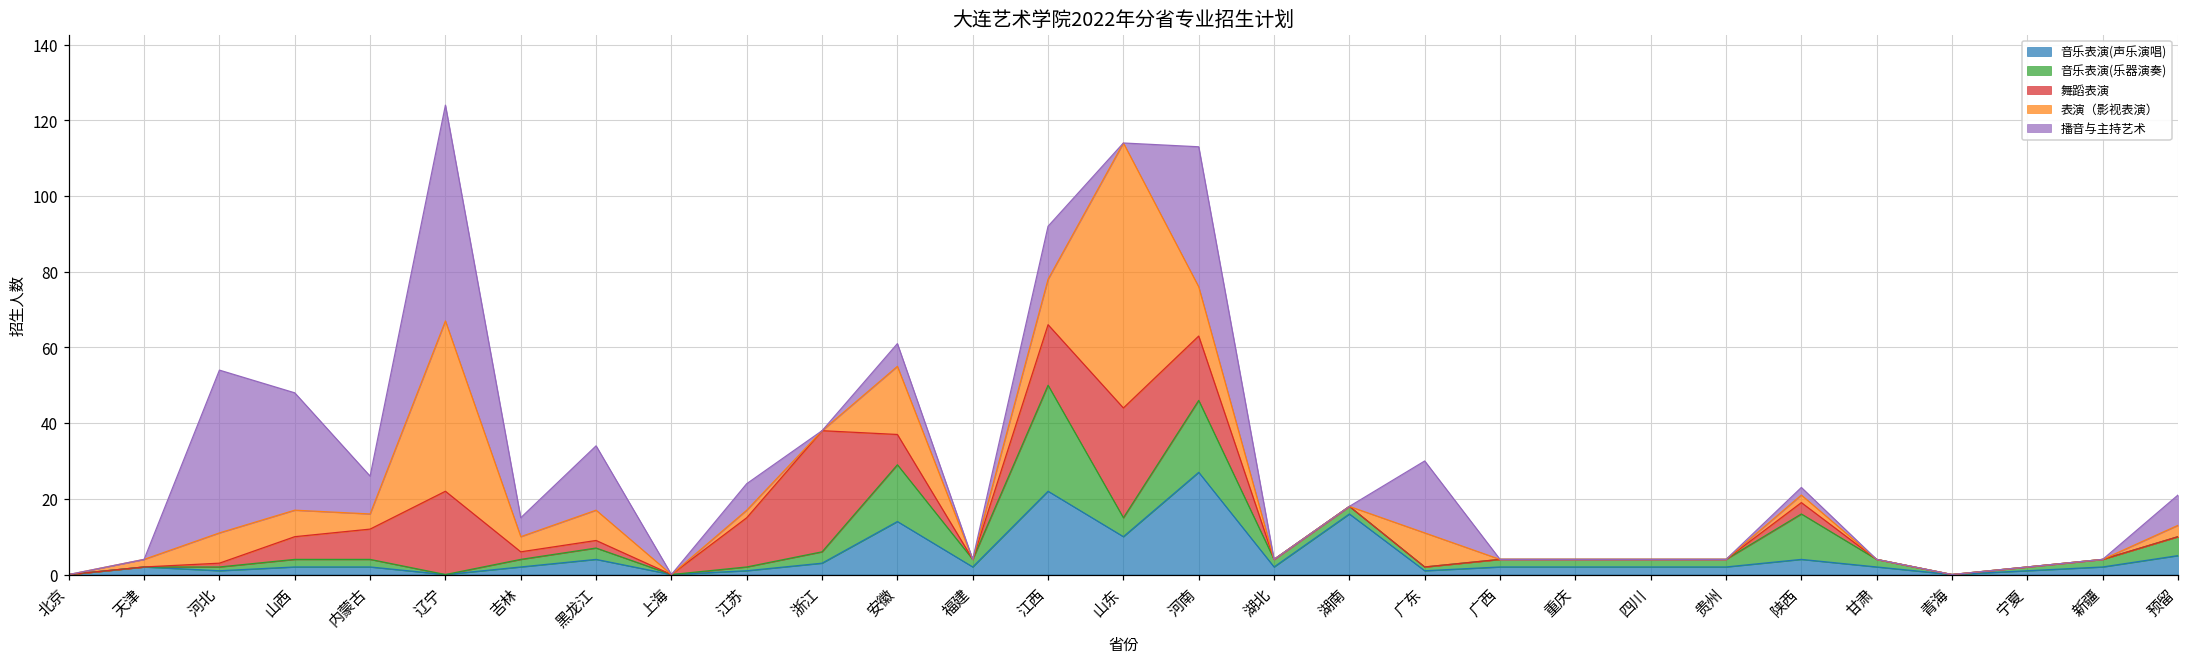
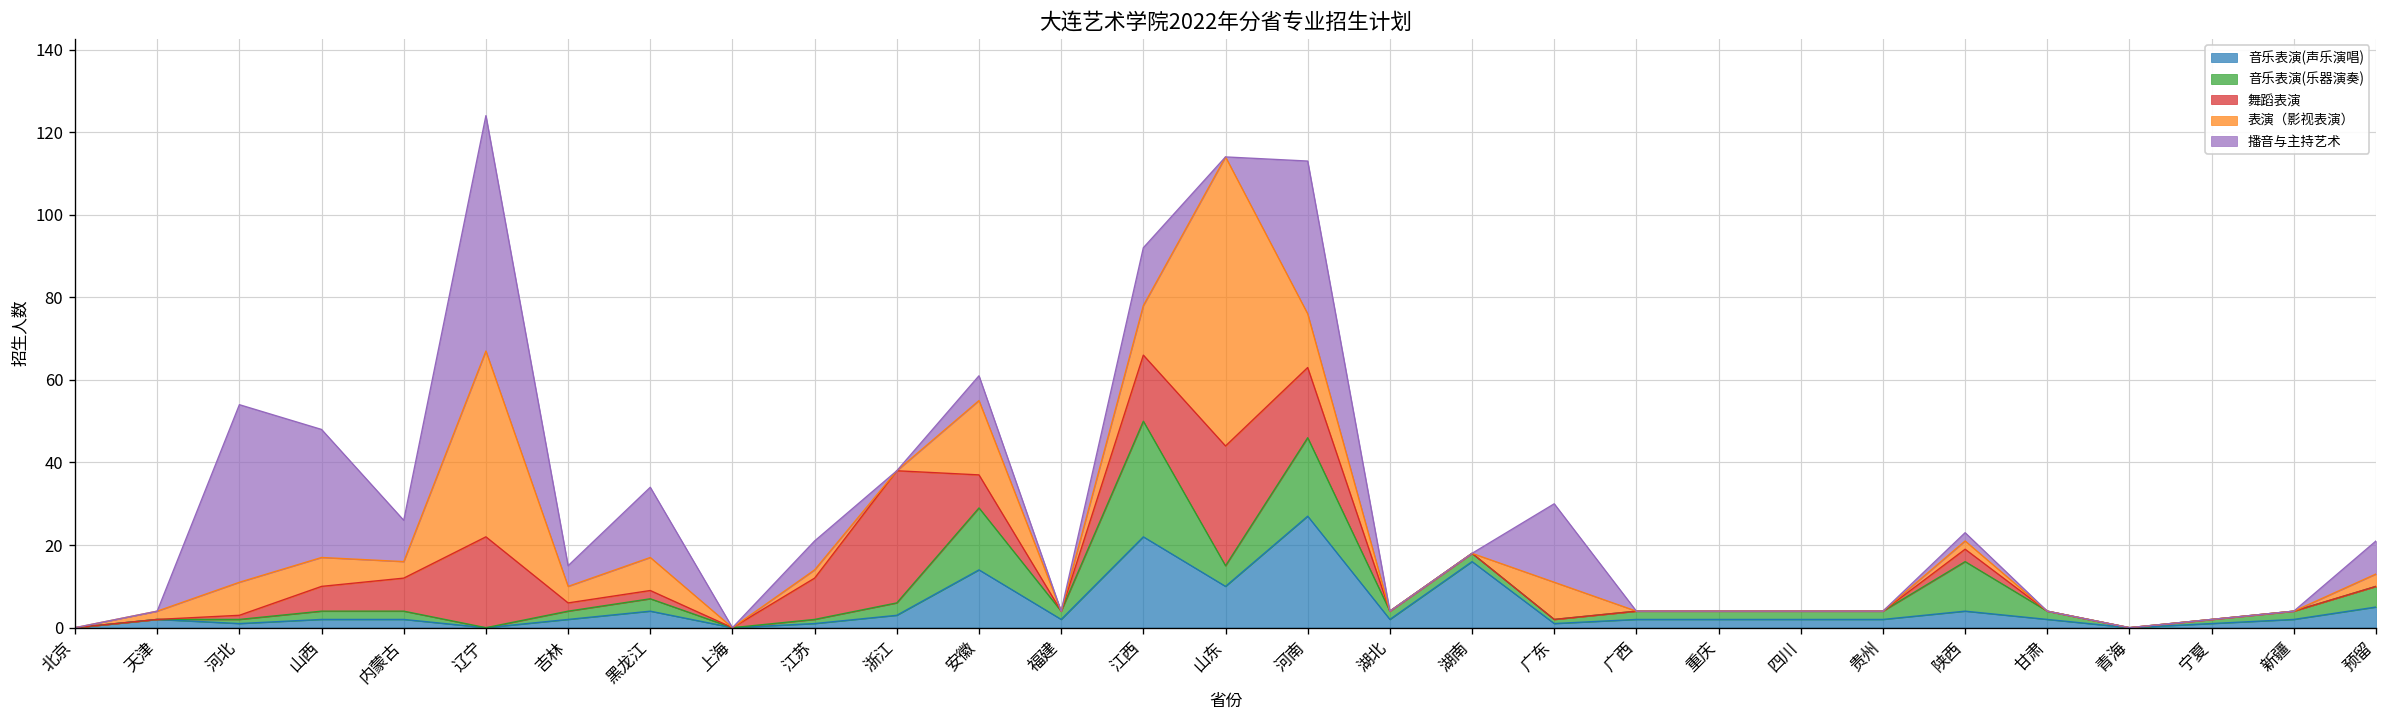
舞蹈表演, 江苏: 13 -> 10
